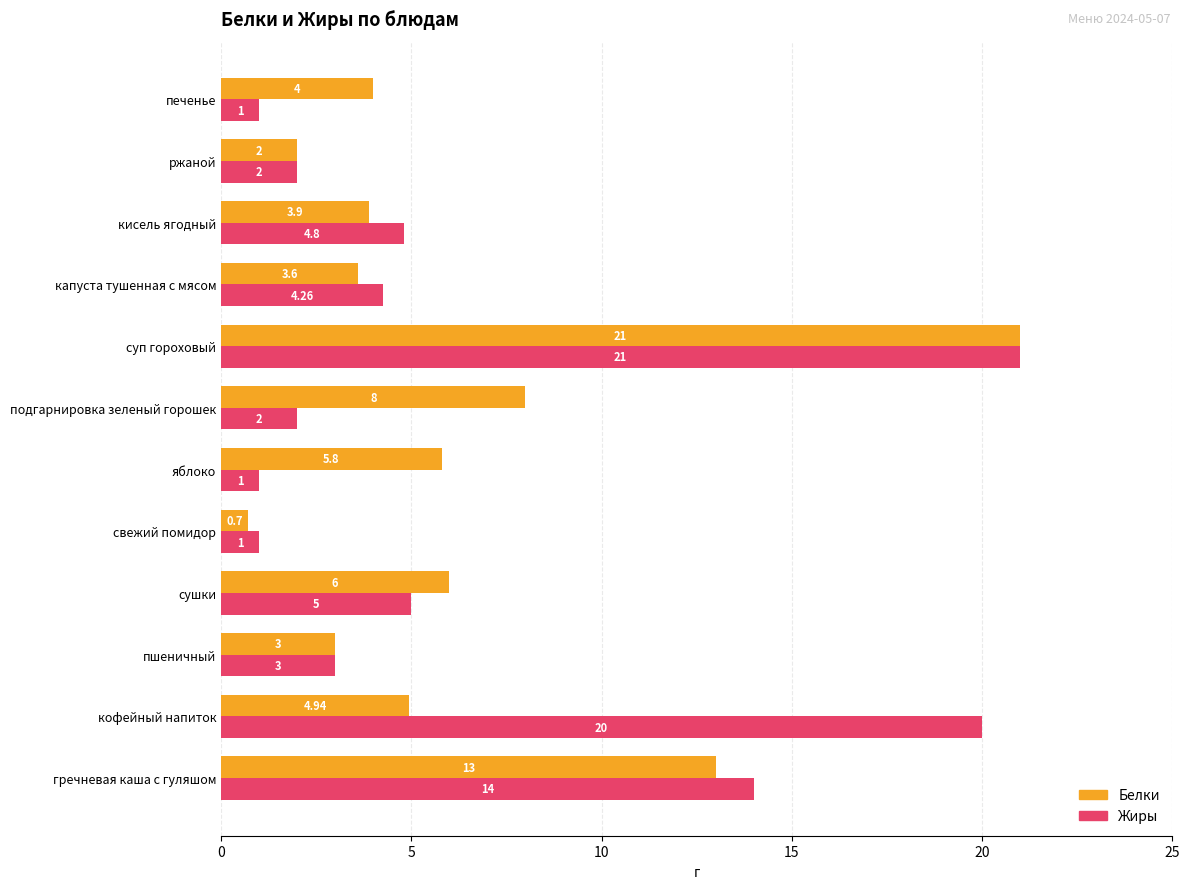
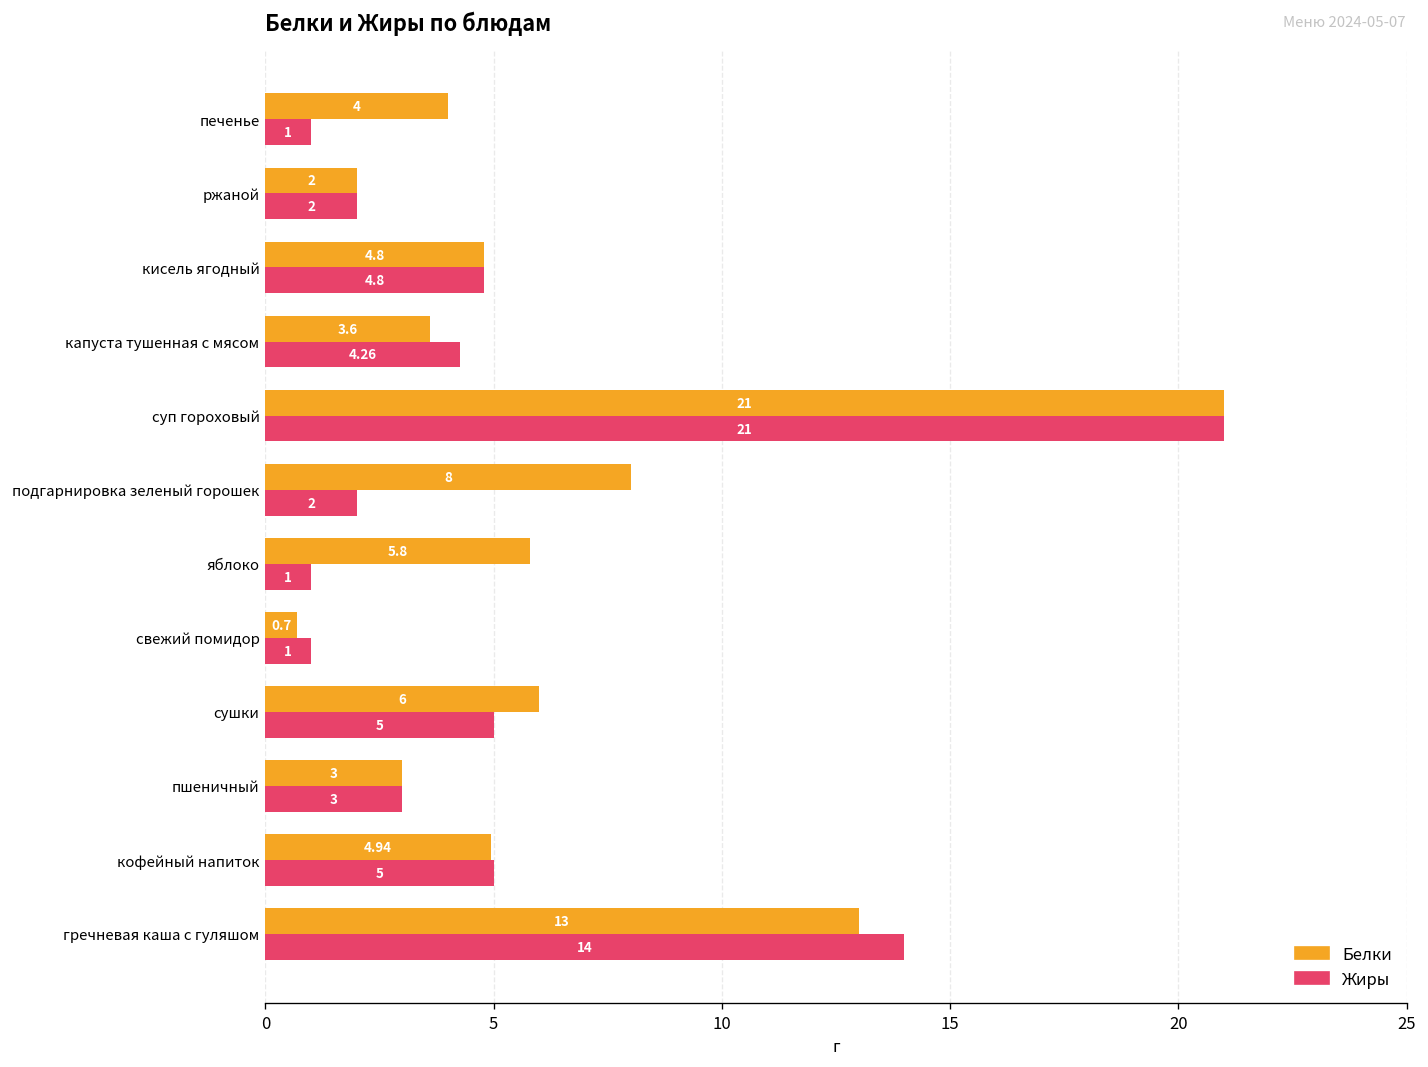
Белки, кисель ягодный: 3.9 -> 4.8
Жиры, кофейный напиток: 20 -> 5
